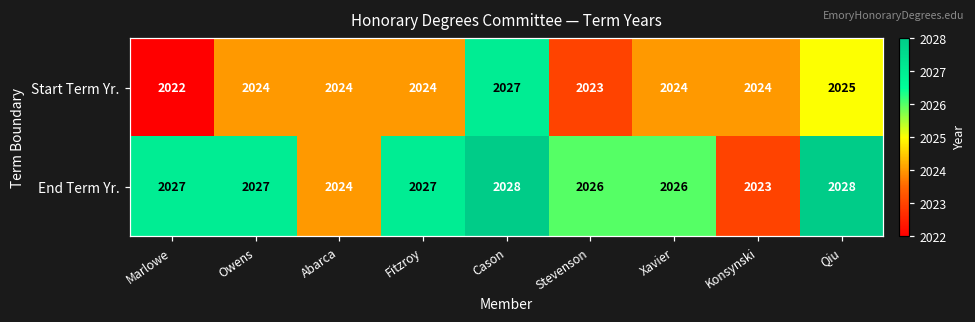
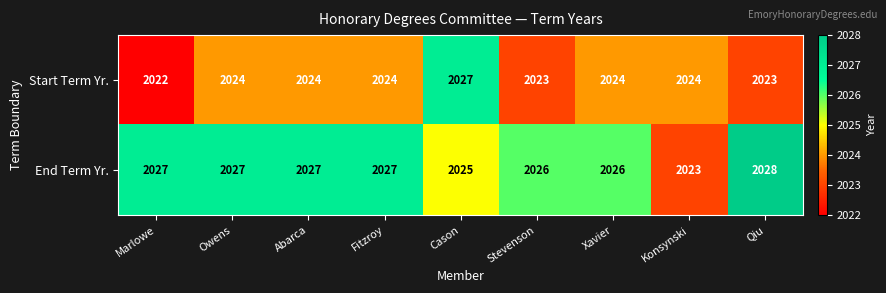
Start Term Yr., Qiu: 2025 -> 2023
End Term Yr., Abarca: 2024 -> 2027
End Term Yr., Cason: 2028 -> 2025
